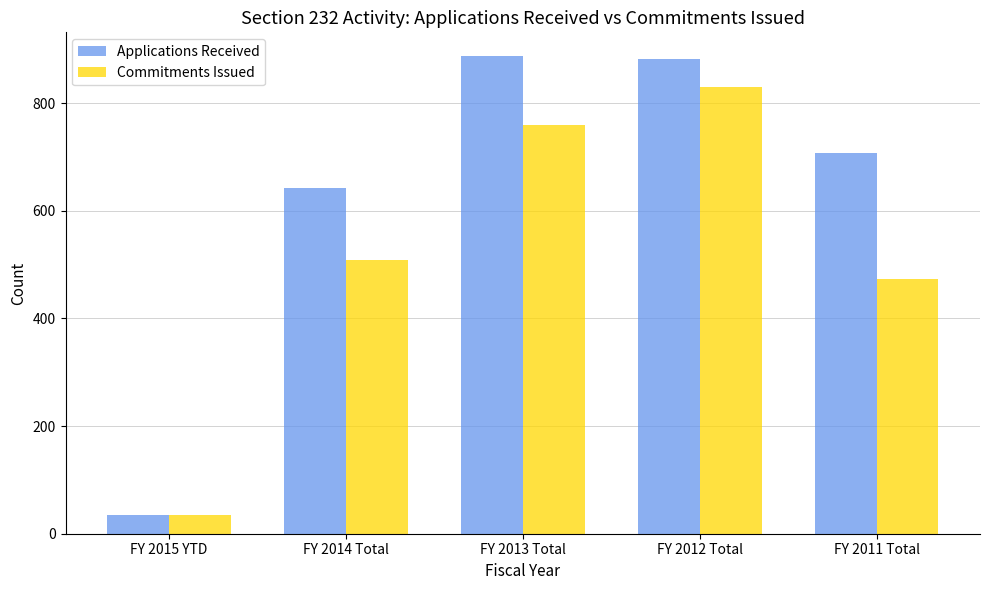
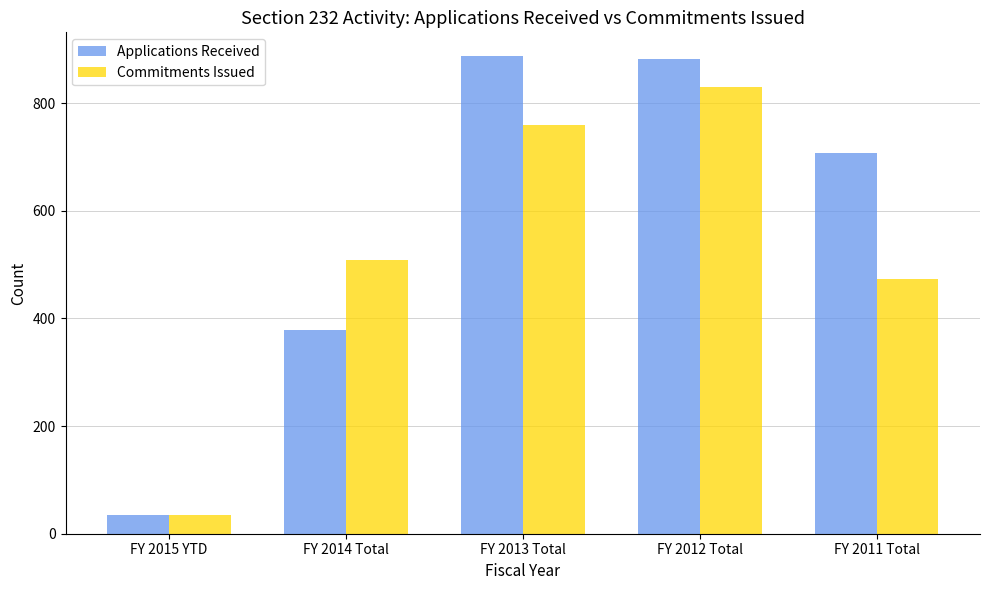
Applications Received, FY 2014 Total: 640 -> 380
